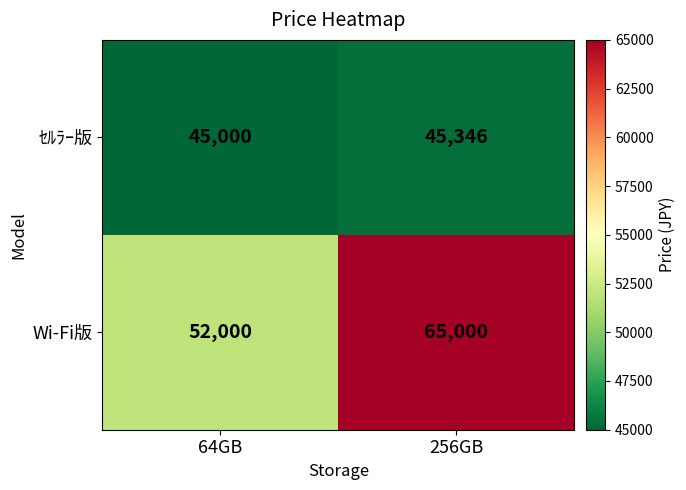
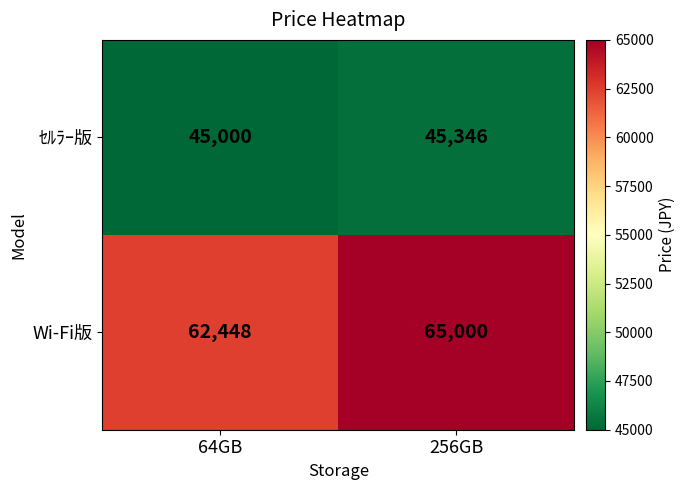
Wi-Fi版, 64GB: 52,000 -> 62,448
